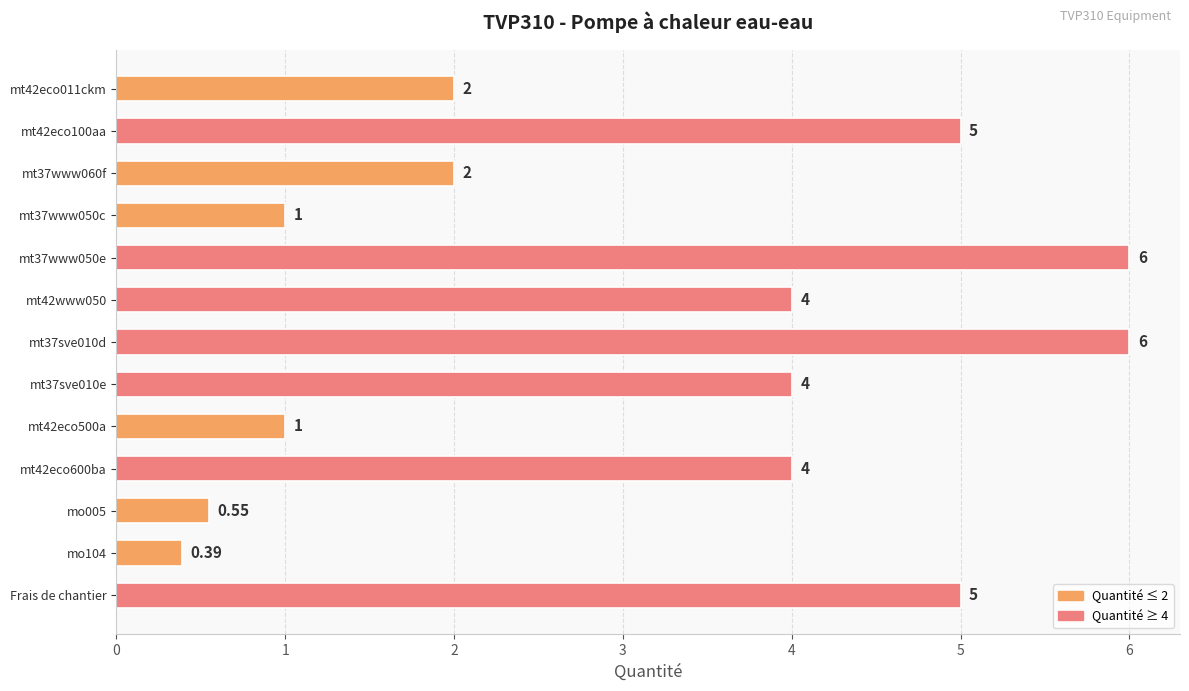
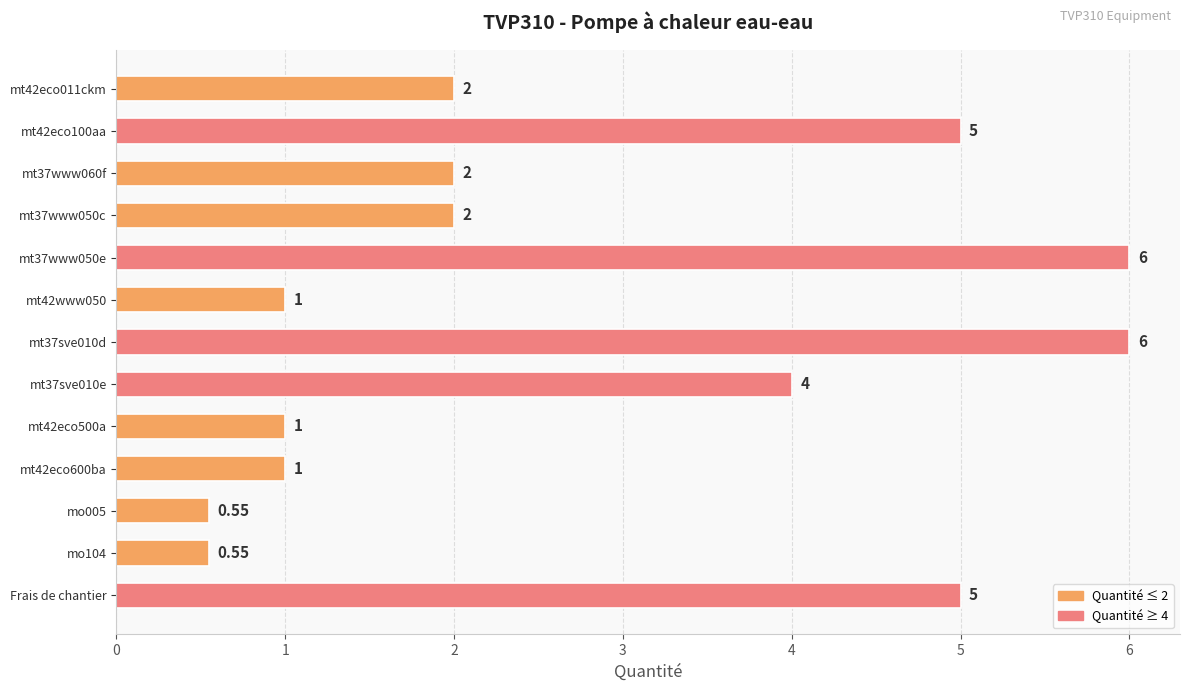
mt37www050c: 1 -> 2
mt42www050: 4 -> 1
mt42eco600ba: 4 -> 1
mo104: 0.39 -> 0.55
